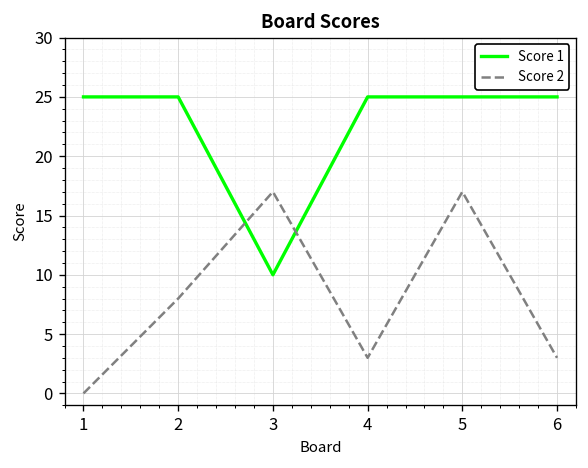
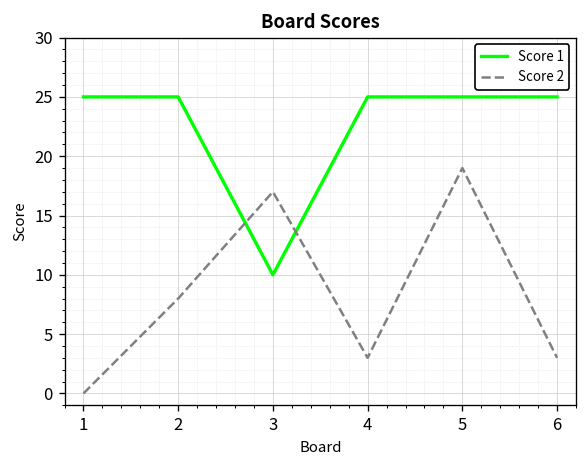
Score 2, 5: 17 -> 19
